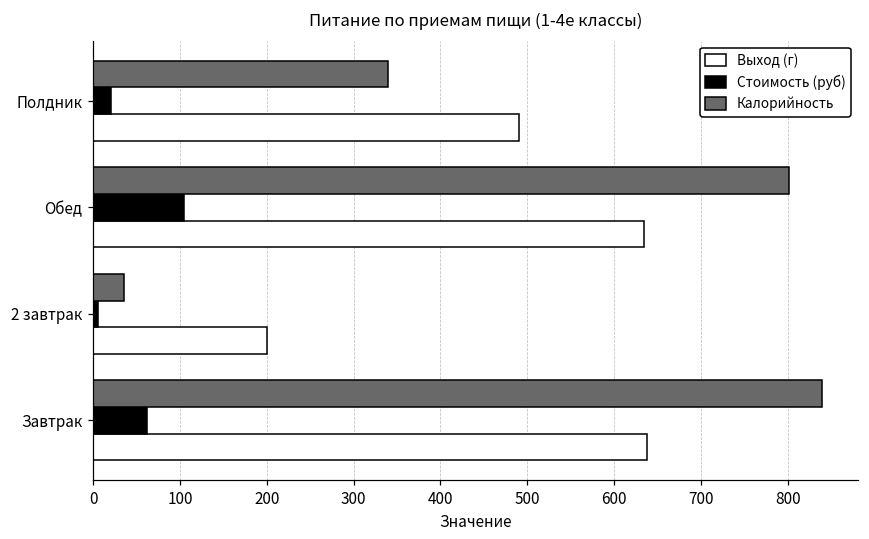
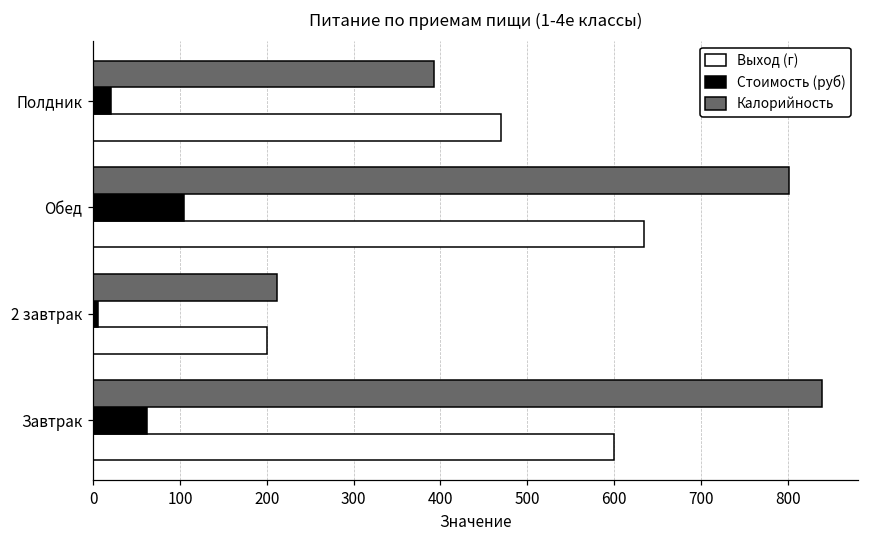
Калорийность, Полдник: 340 -> 390
Выход (г), Полдник: 490 -> 470
Калорийность, 2 завтрак: 40 -> 210
Выход (г), Завтрак: 640 -> 600
